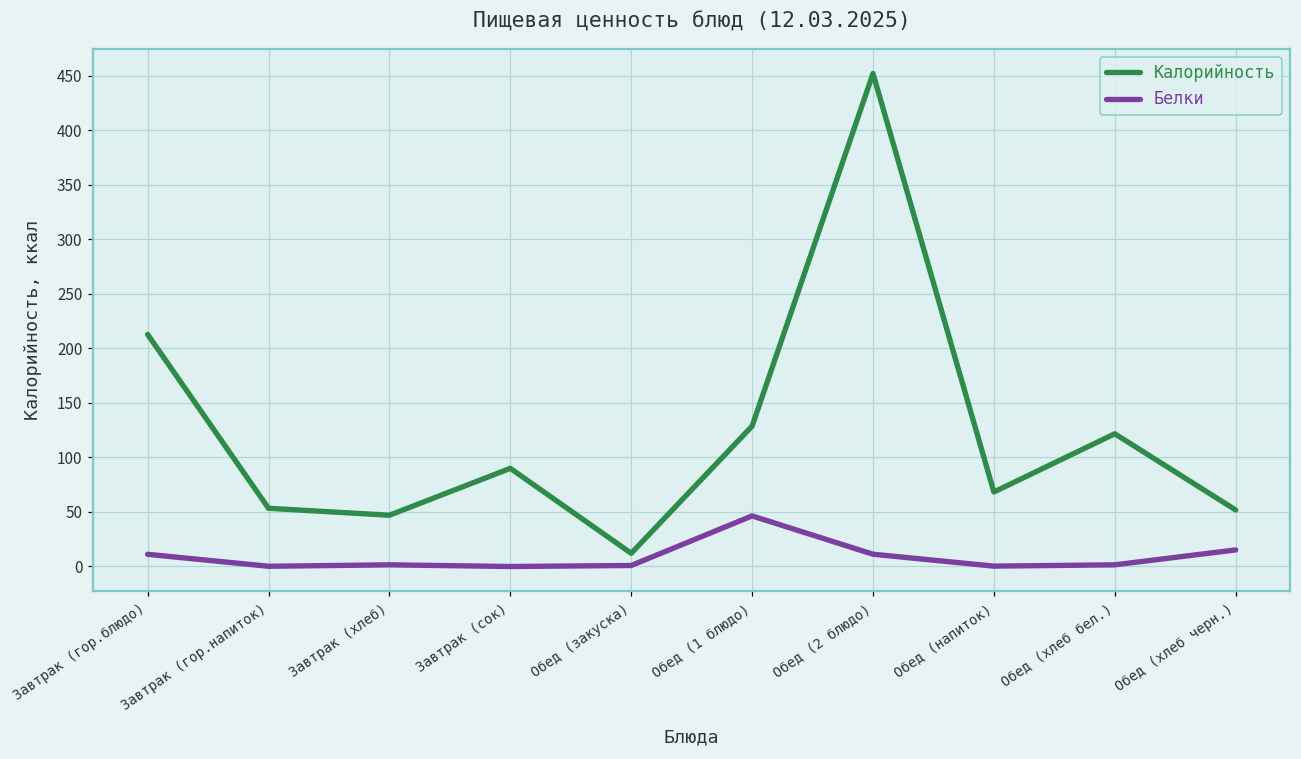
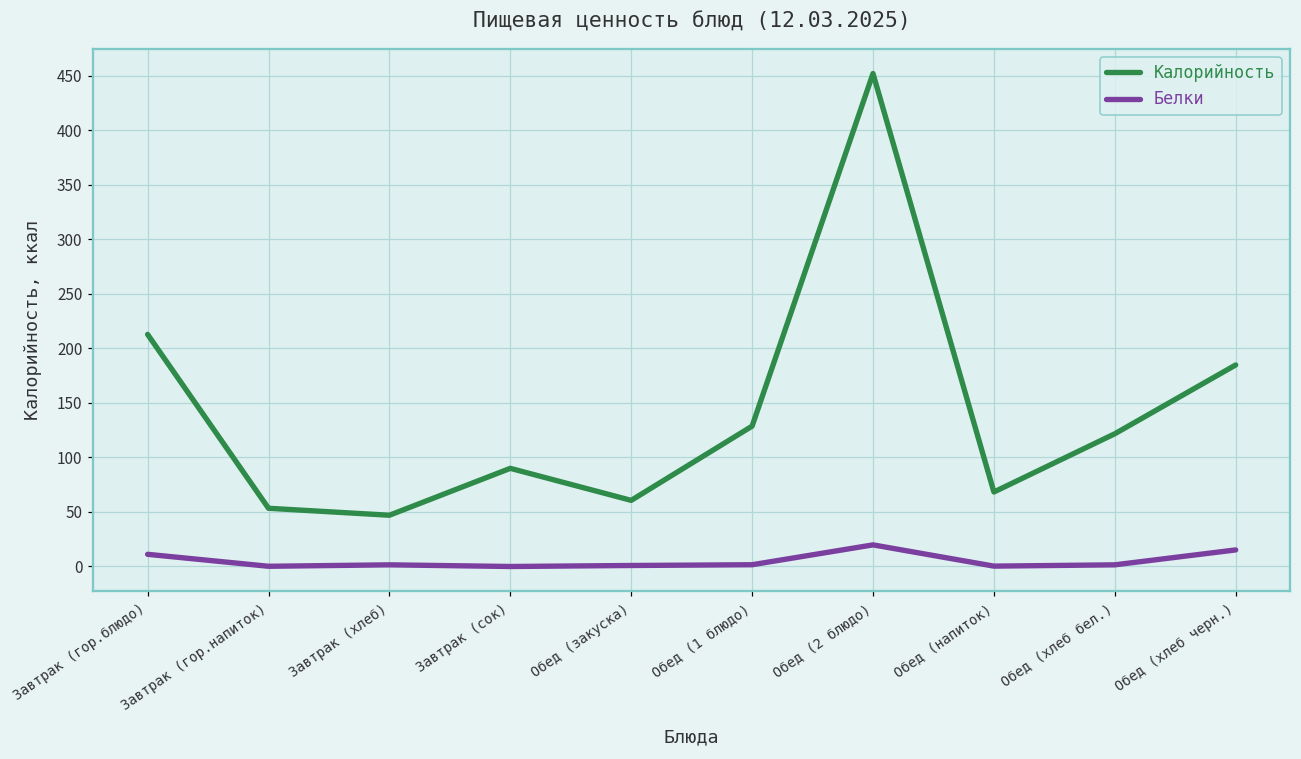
Калорийность, Обед (закуска): 10 -> 60
Белки, Обед (1 блюдо): 50 -> 0
Белки, Обед (2 блюдо): 10 -> 20
Калорийность, Обед (хлеб черн.): 50 -> 180
